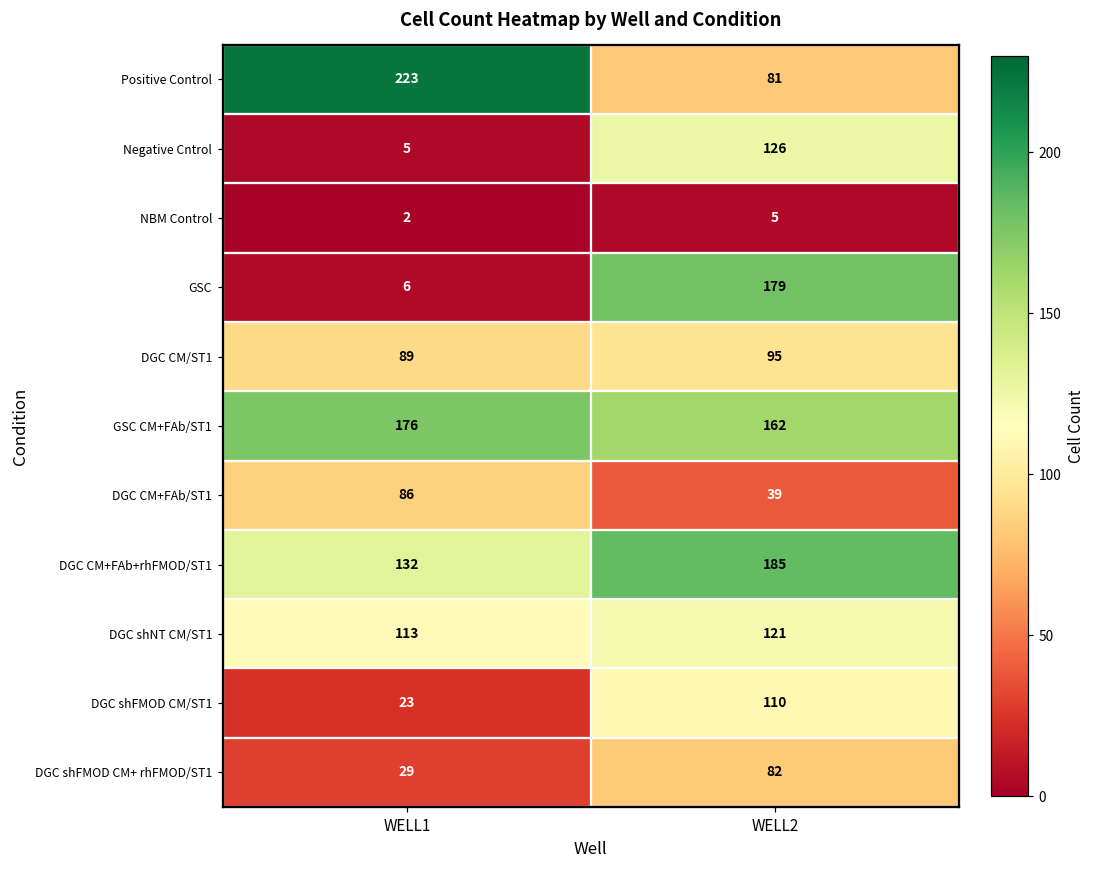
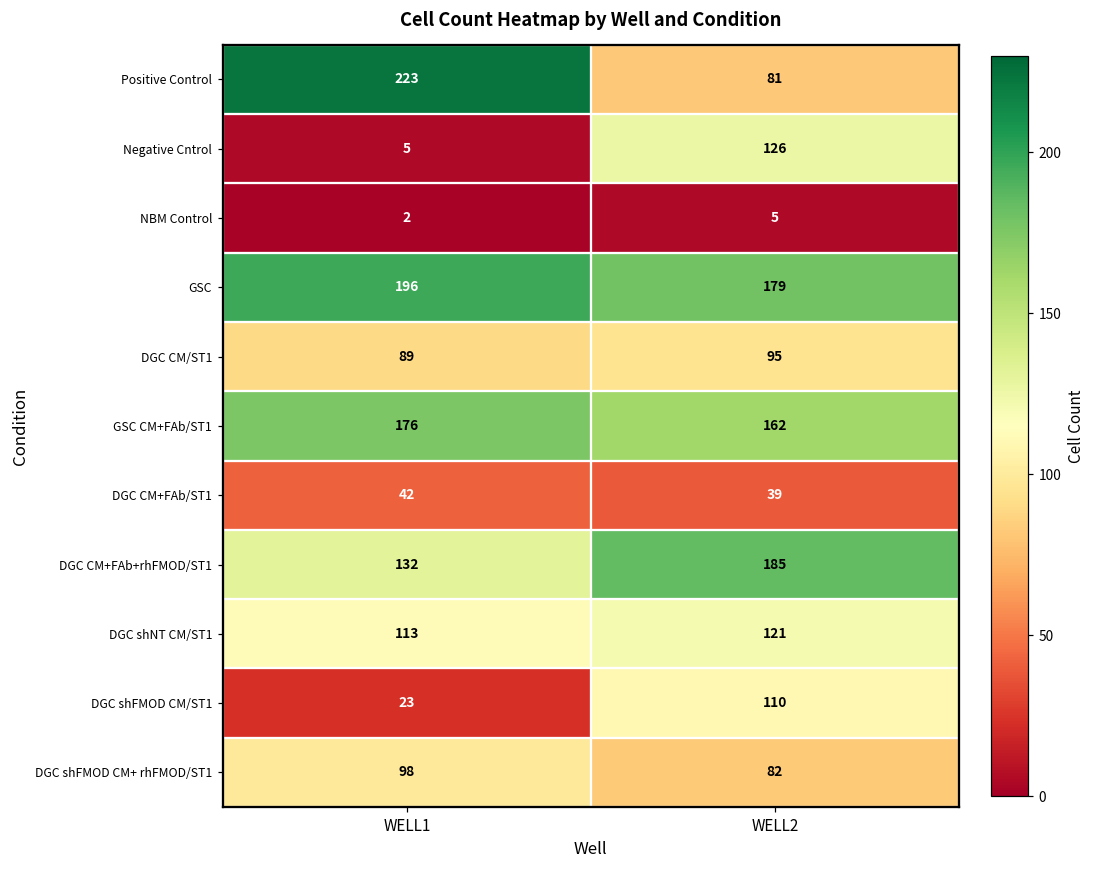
GSC, WELL1: 6 -> 196
DGC CM+FAb/ST1, WELL1: 86 -> 42
DGC shFMOD CM+ rhFMOD/ST1, WELL1: 29 -> 98
